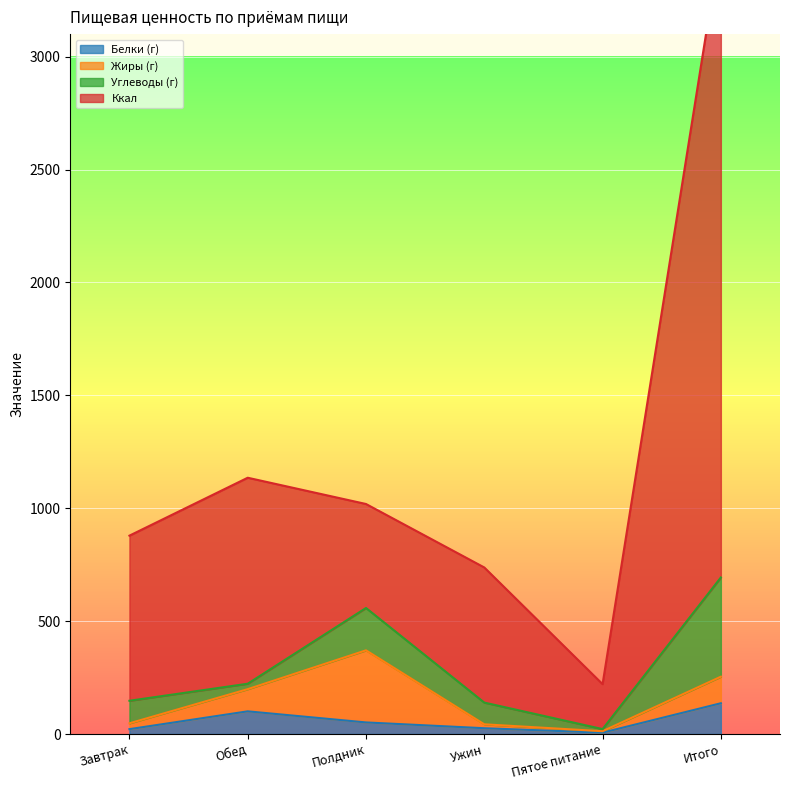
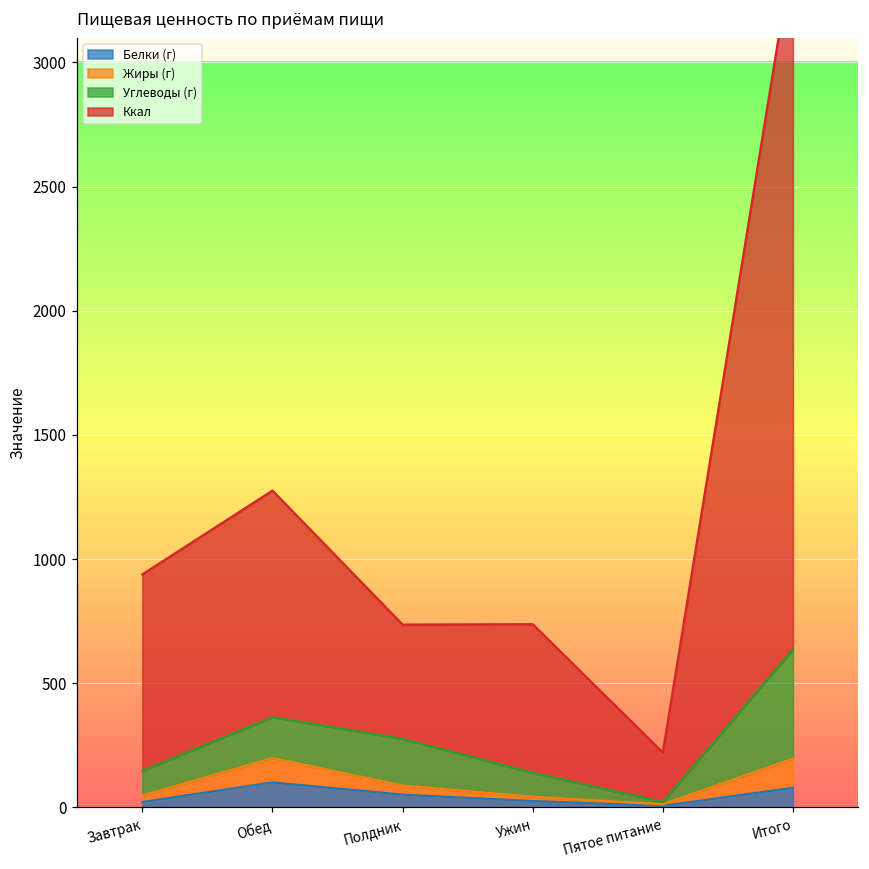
Ккал, Завтрак: 730 -> 790
Углеводы (г), Обед: 20 -> 160
Жиры (г), Полдник: 320 -> 40
Белки (г), Итого: 140 -> 80
